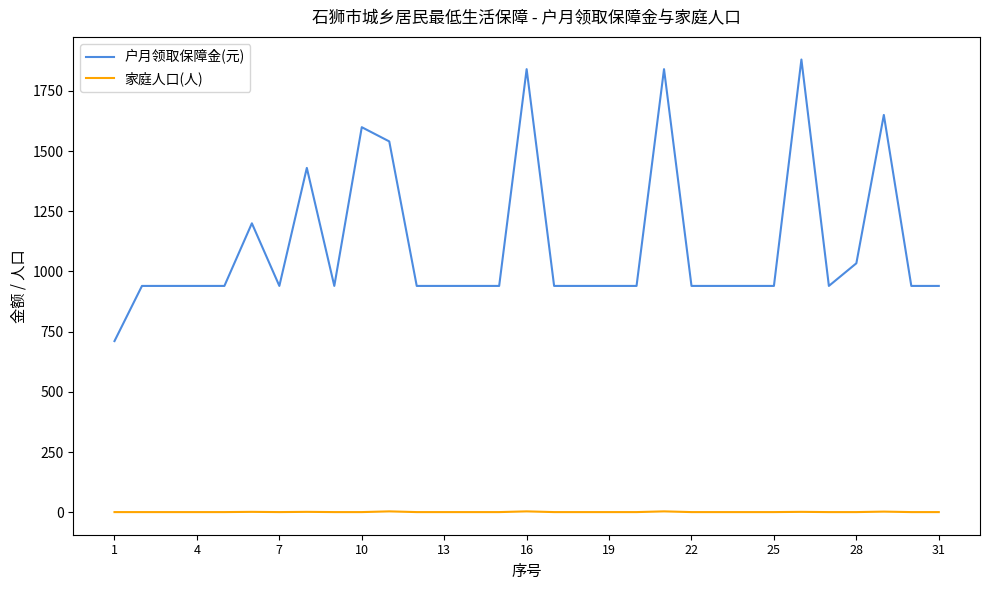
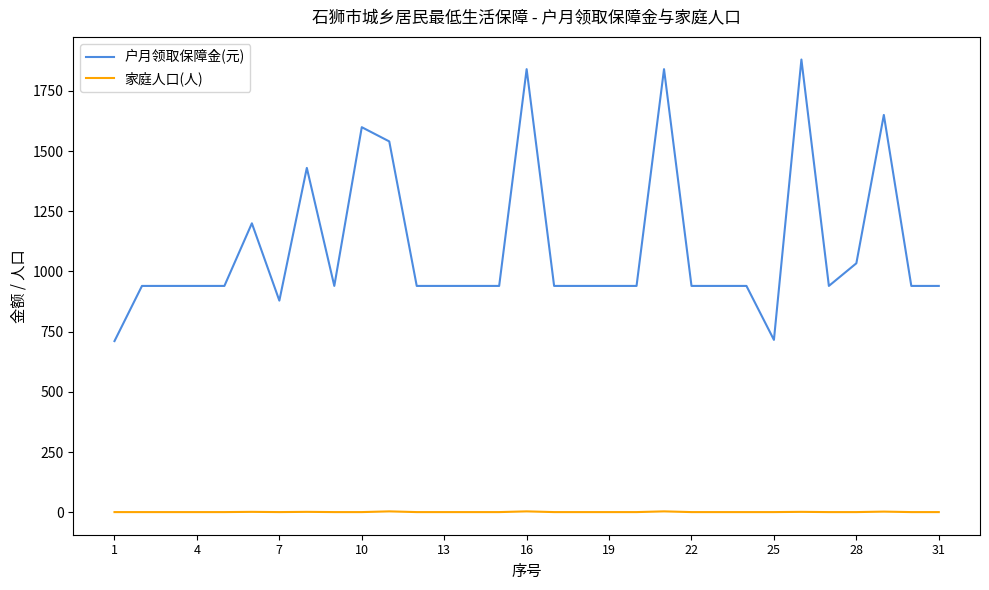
户月领取保障金(元), 7: 940 -> 880
户月领取保障金(元), 25: 940 -> 720
